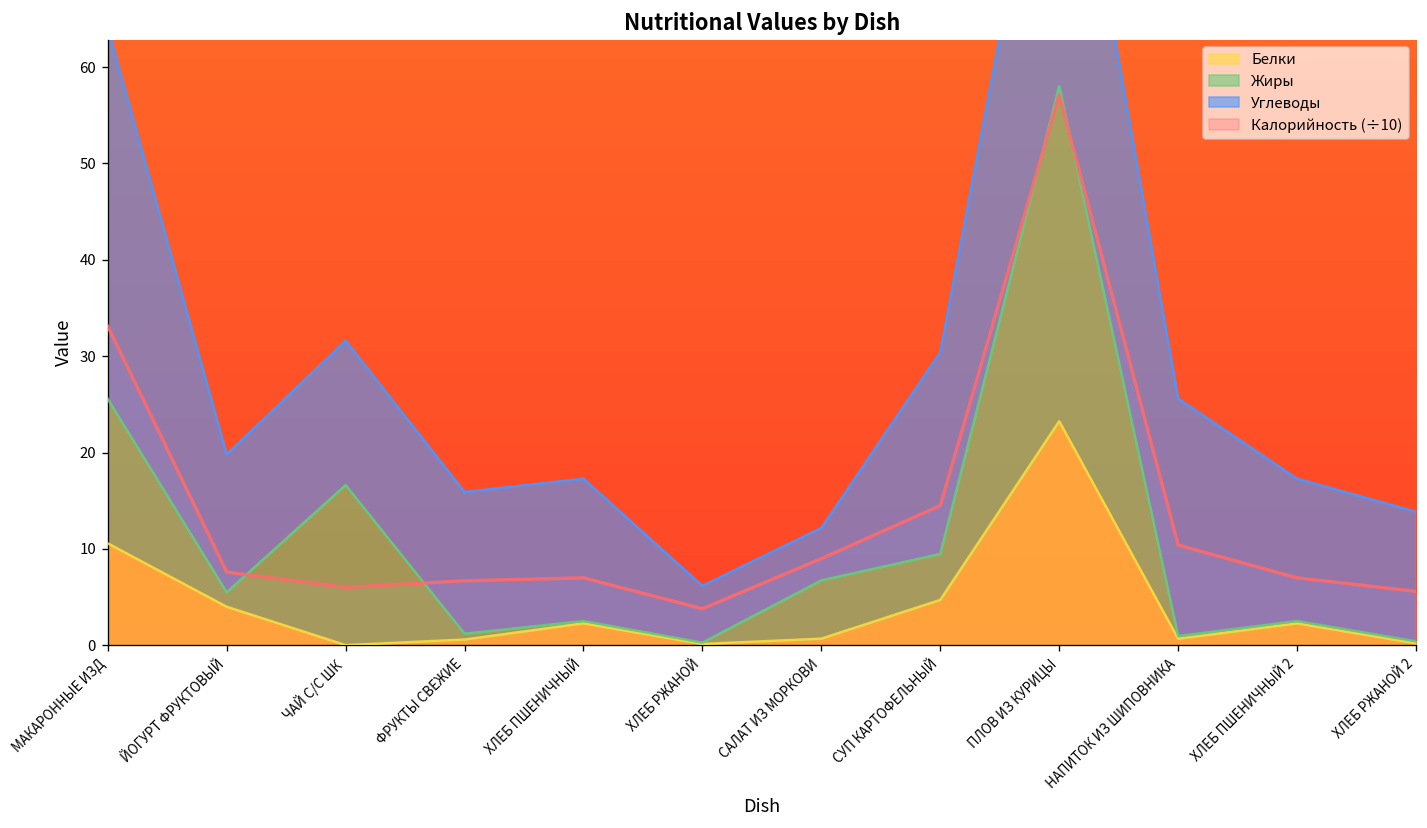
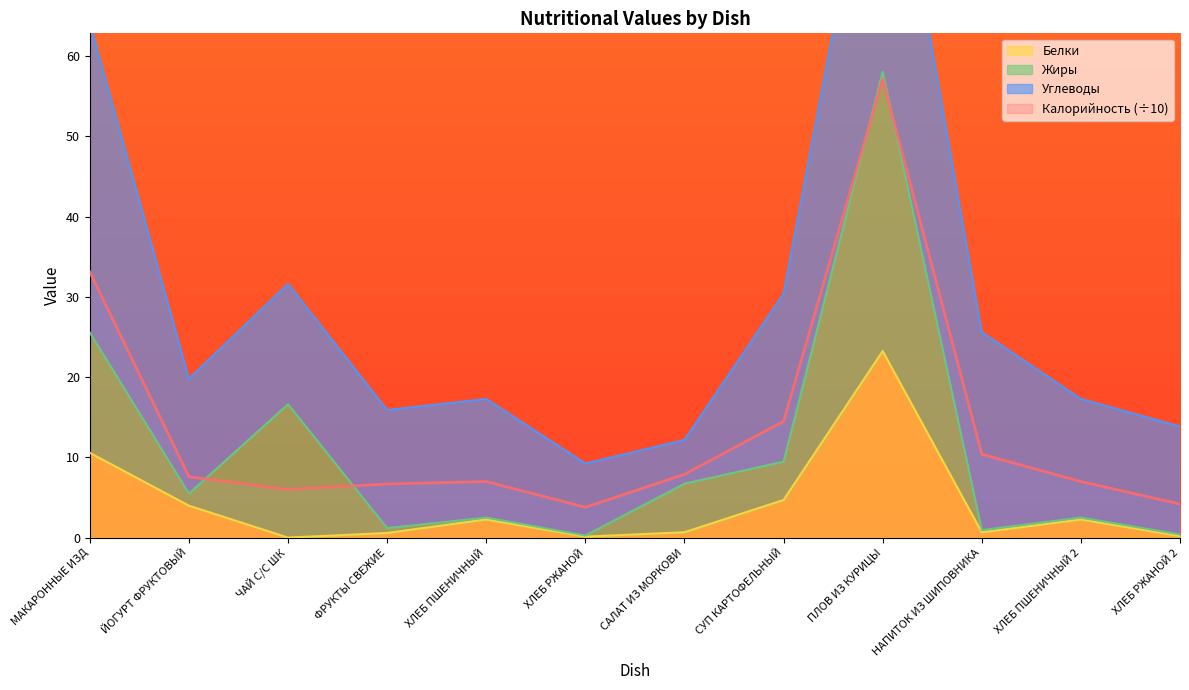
Углеводы, ХЛЕБ РЖАНОЙ: 6 -> 9
Калорийность (÷10), САЛАТ ИЗ МОРКОВИ: 9 -> 8
Калорийность (÷10), ХЛЕБ РЖАНОЙ 2: 6 -> 4
